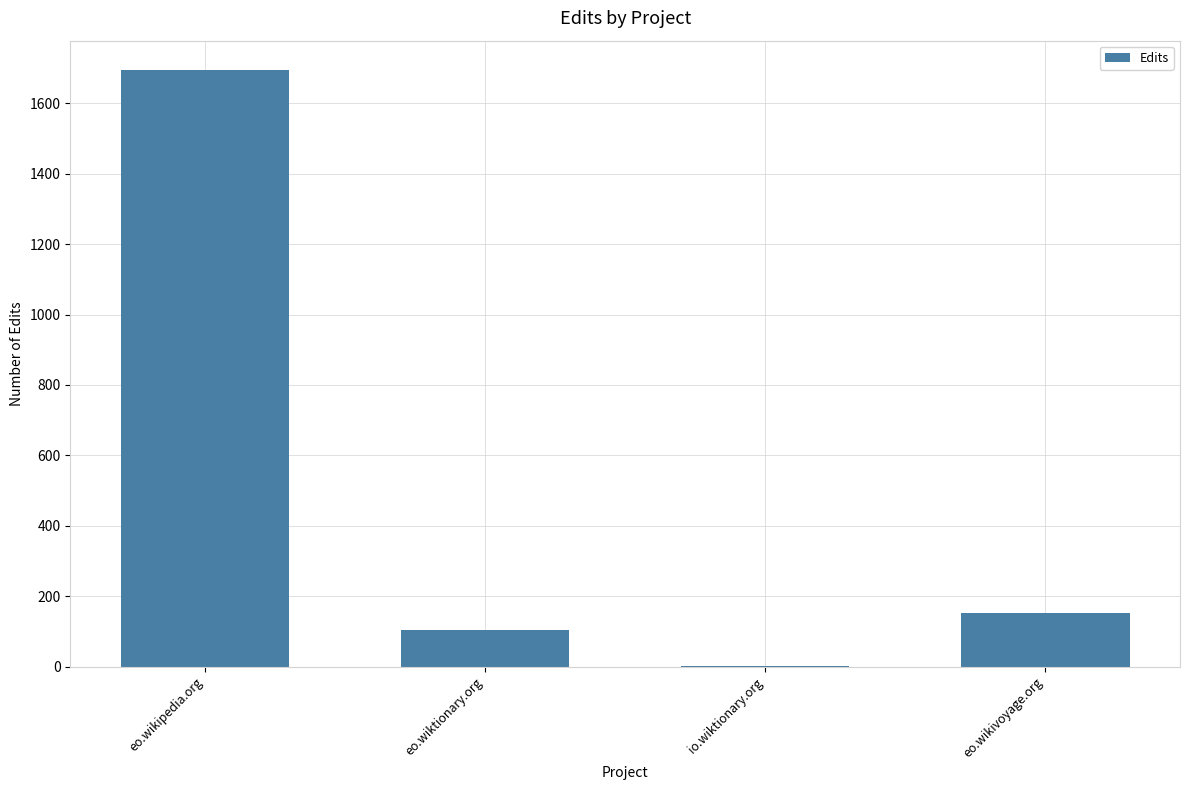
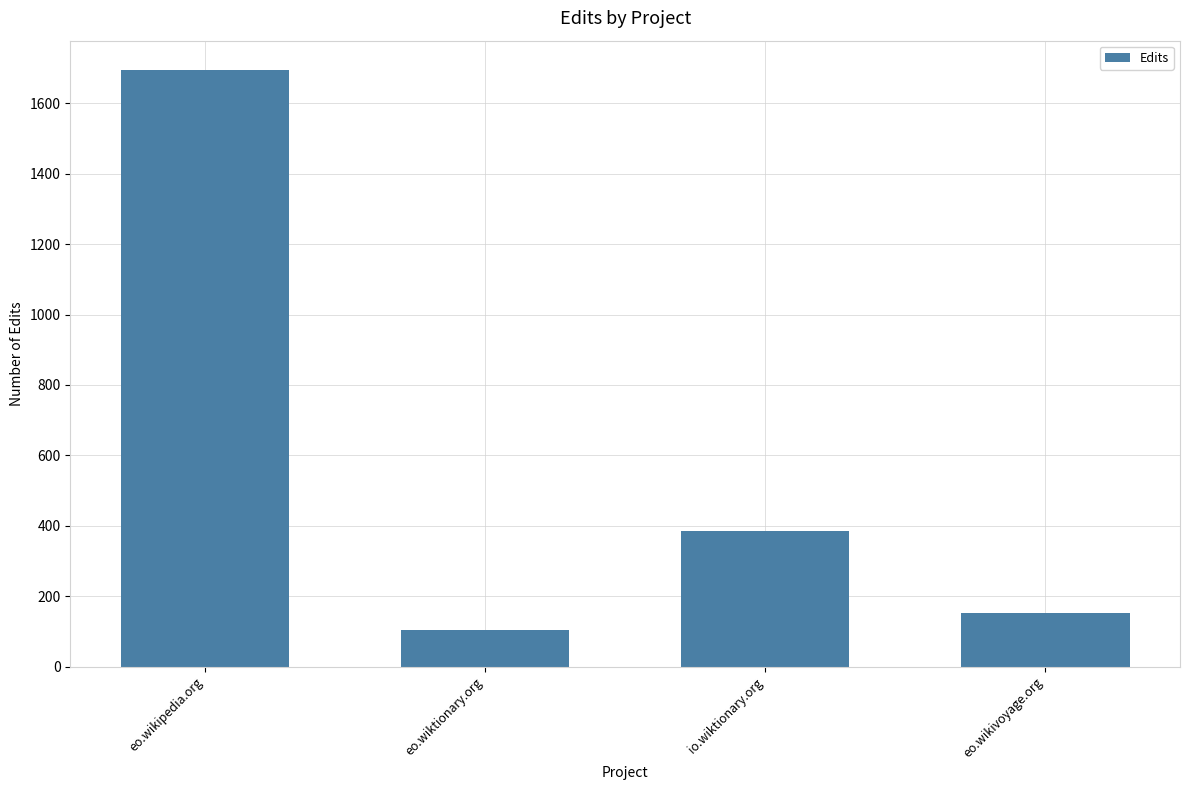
io.wiktionary.org: 0 -> 390
